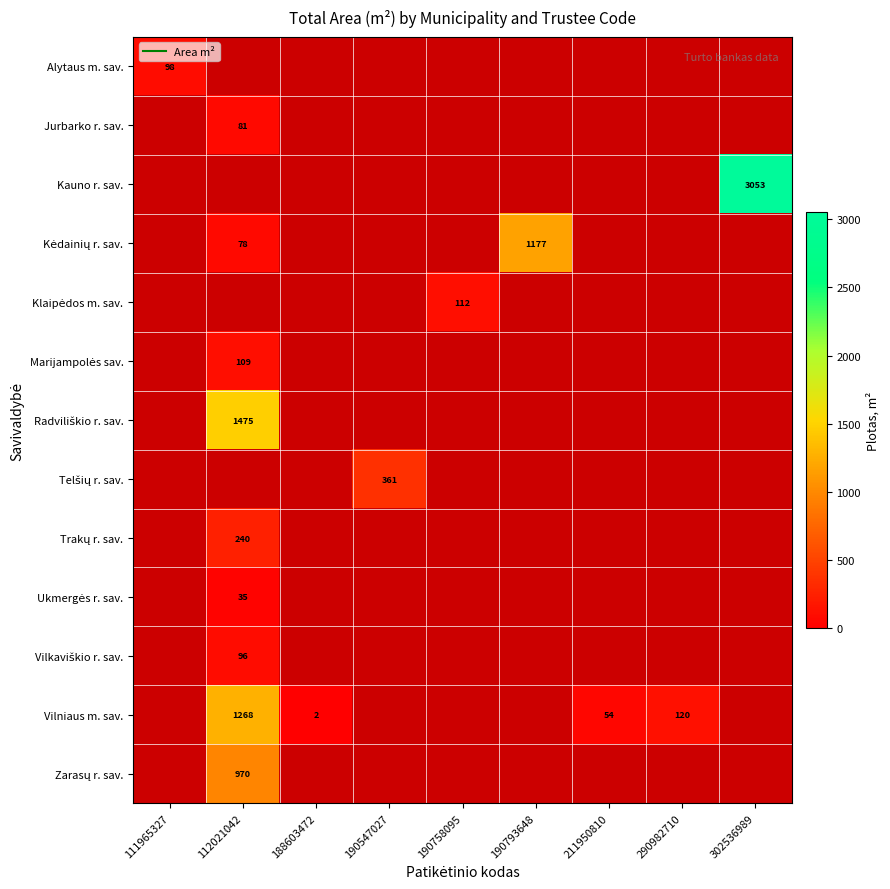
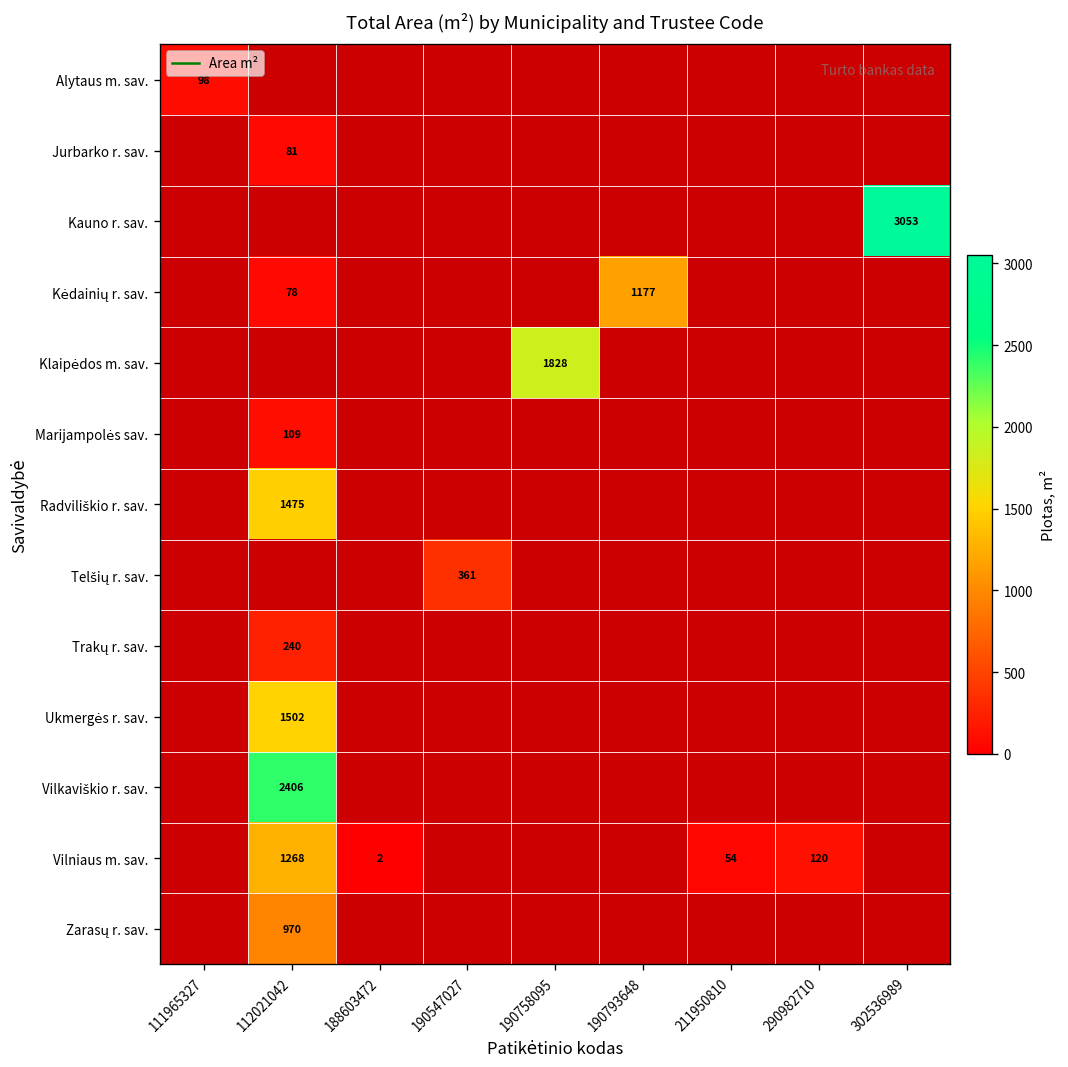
Klaipėdos m. sav., 190758095: 112 -> 1828
Ukmergės r. sav., 112021042: 35 -> 1502
Vilkaviškio r. sav., 112021042: 96 -> 2406
